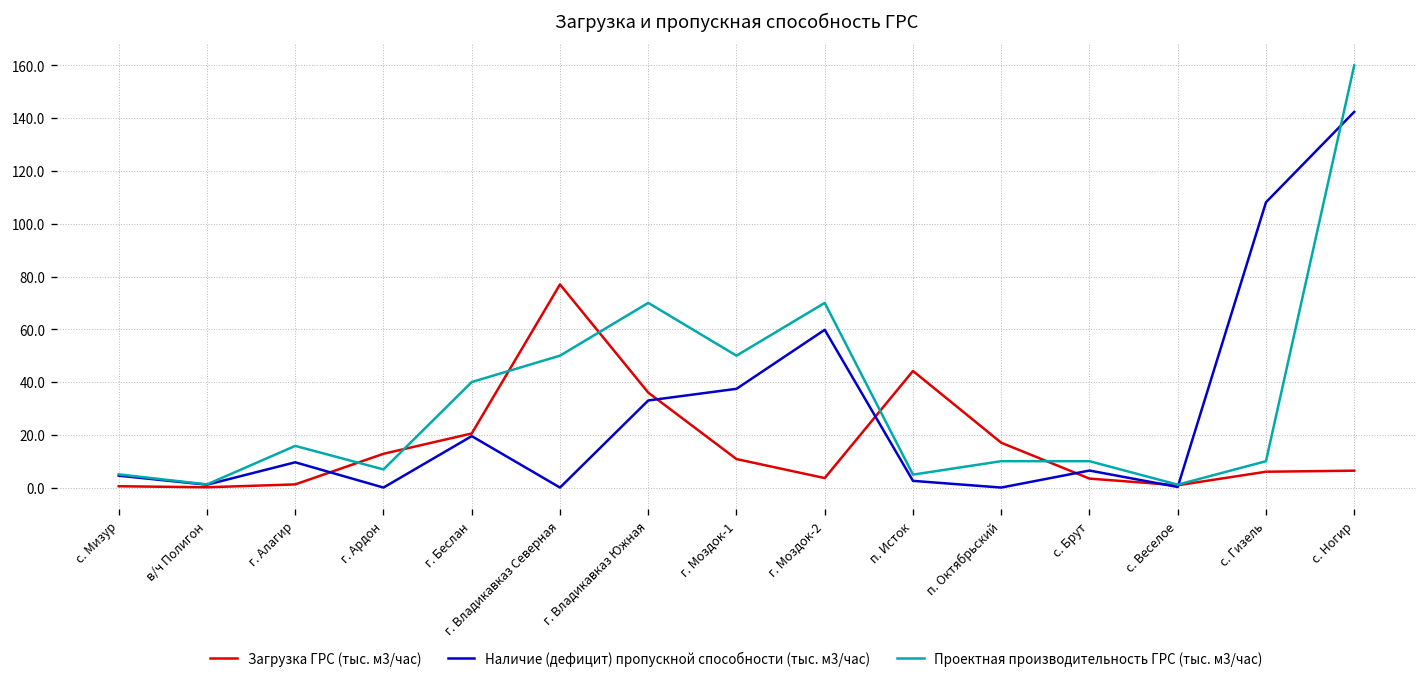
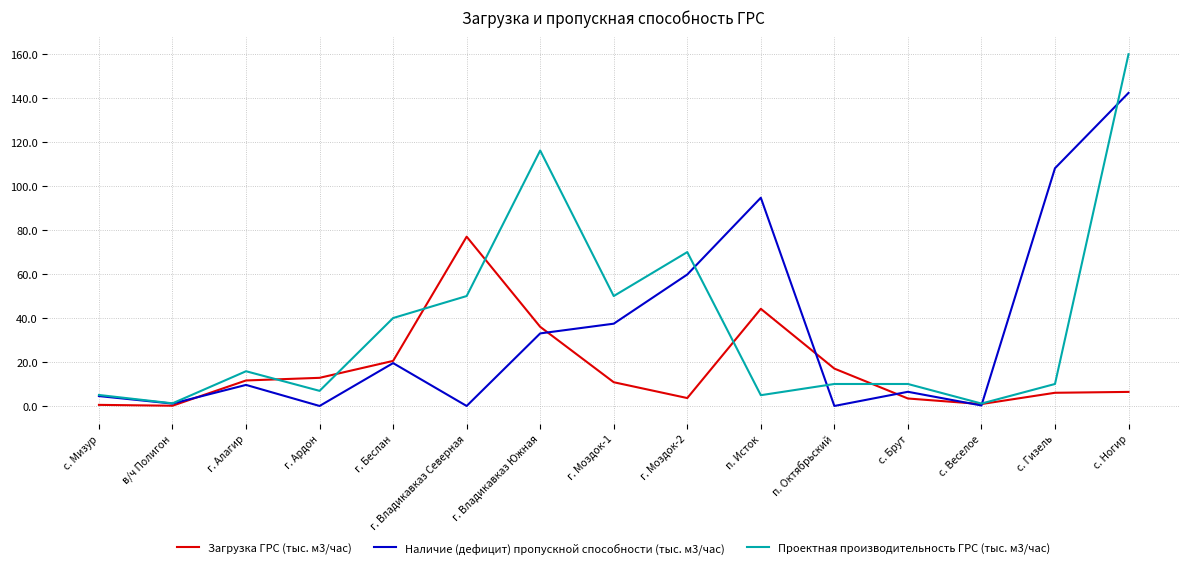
Загрузка ГРС (тыс. м3/час), г. Алагир: 1 -> 12
Проектная производительность ГРС (тыс. м3/час), г. Владикавказ Южная: 70 -> 116
Наличие (дефицит) пропускной способности (тыс. м3/час), п. Исток: 3 -> 95
